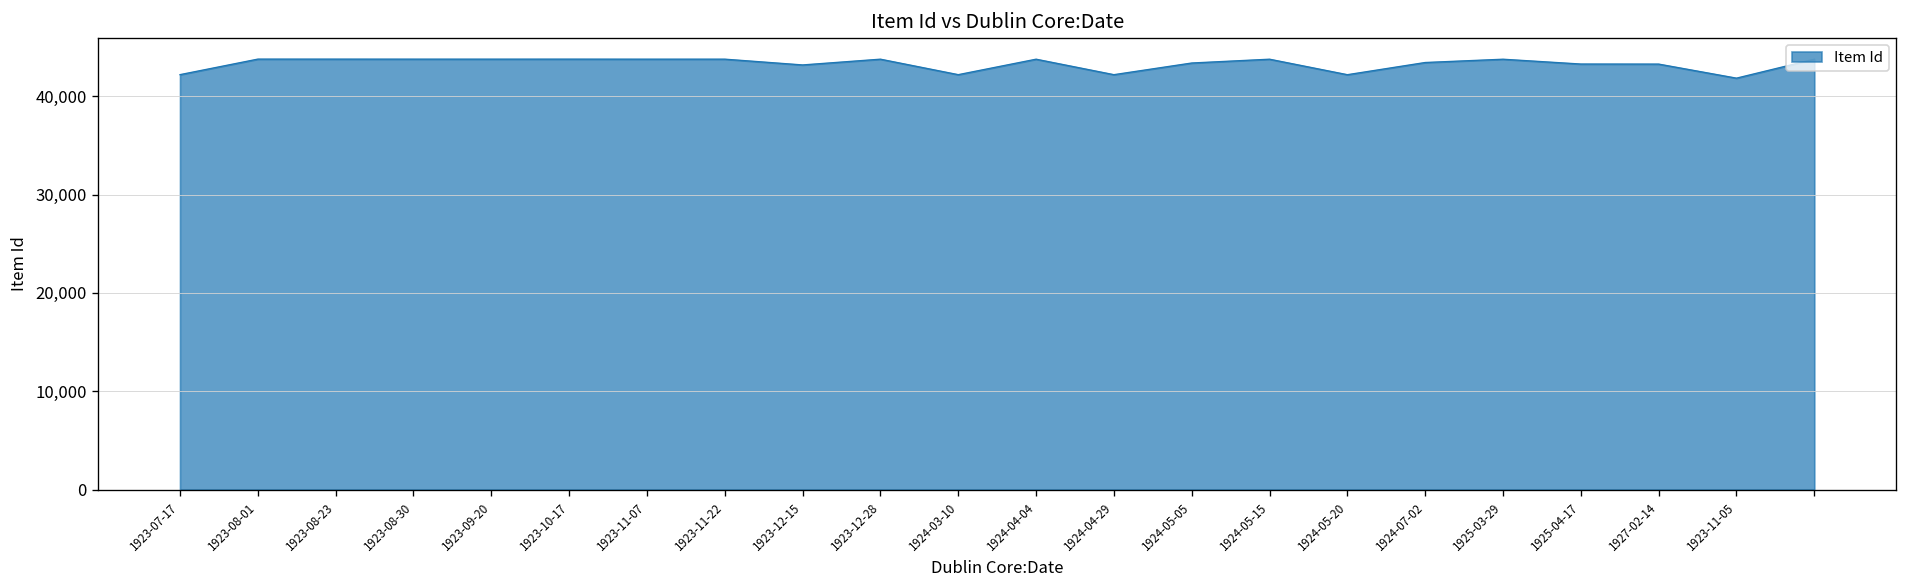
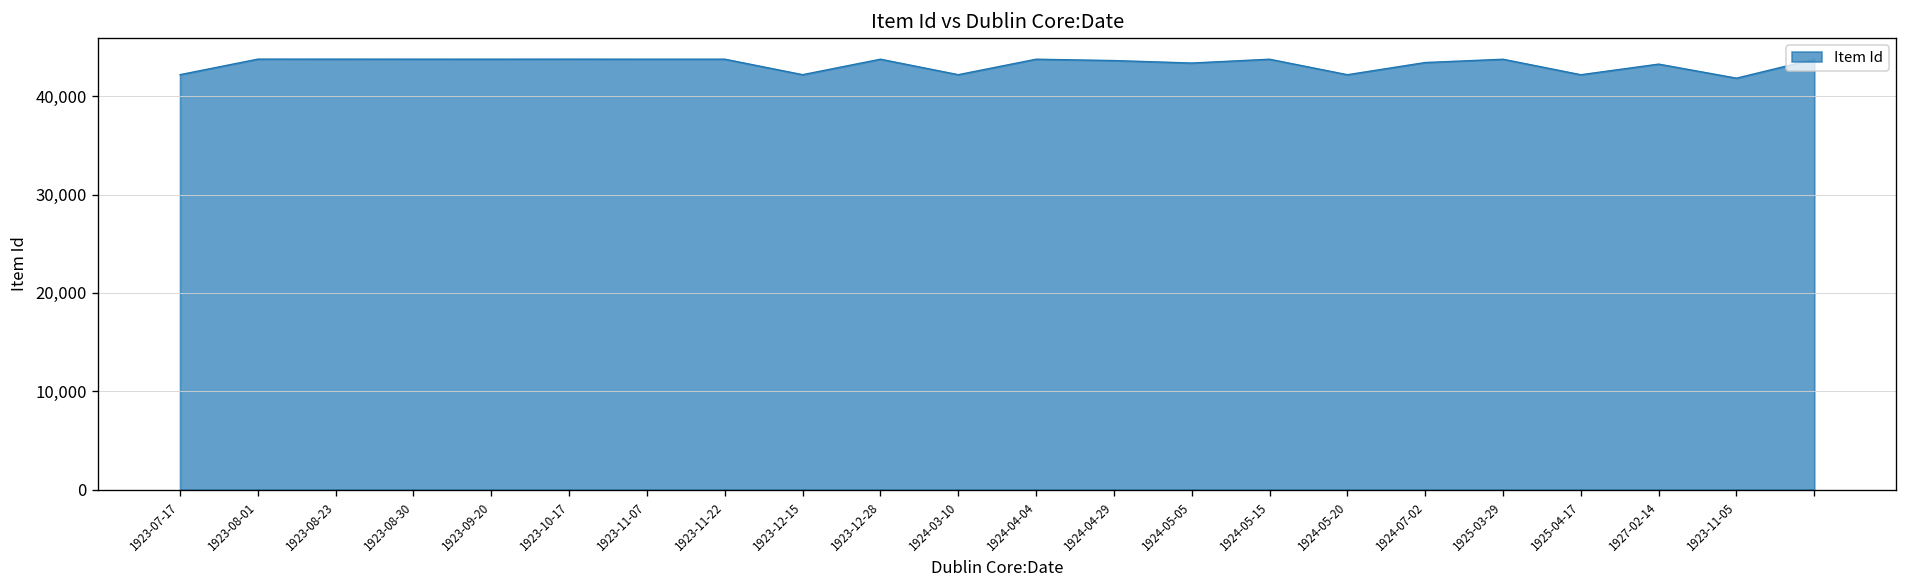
1923-12-15: 43,000 -> 42,000
1924-04-29: 42,000 -> 44,000
1925-04-17: 43,000 -> 42,000
